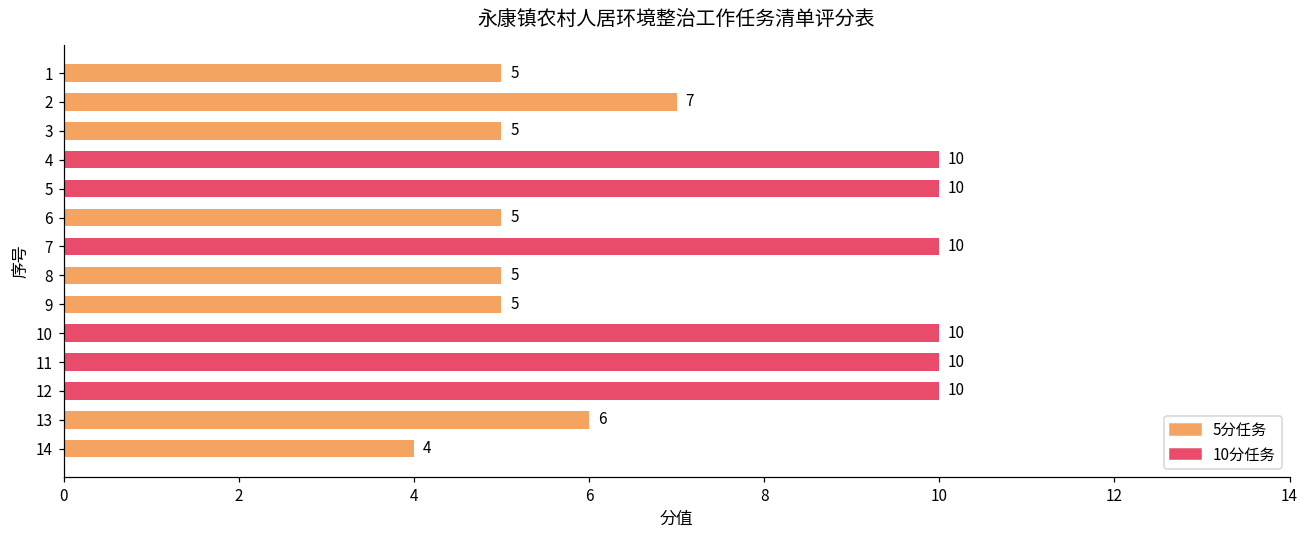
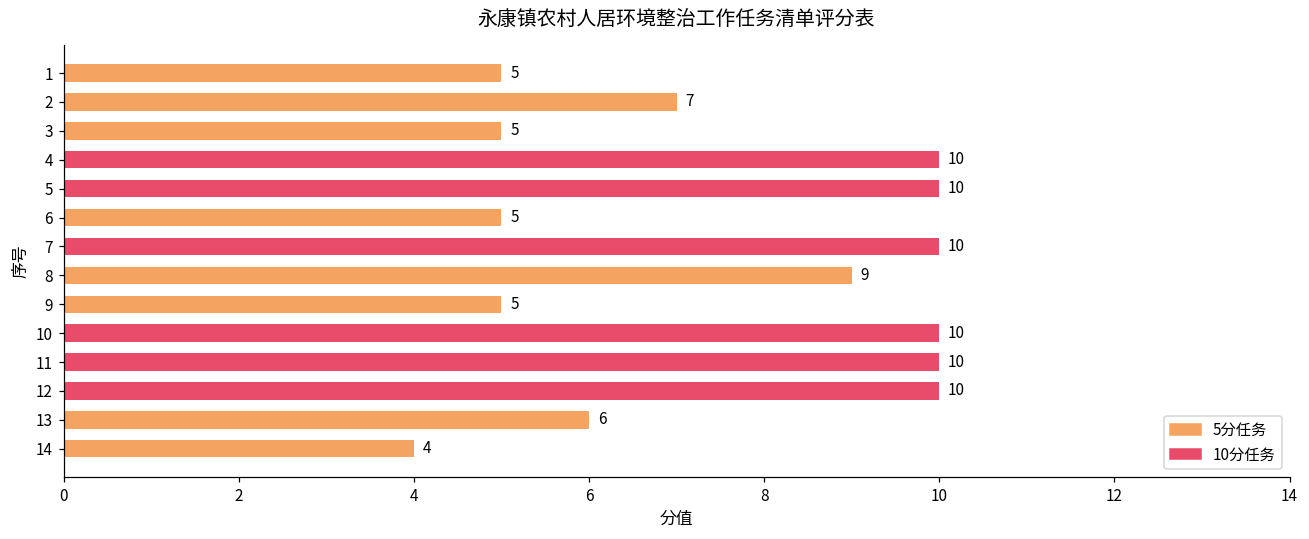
8: 5 -> 9
